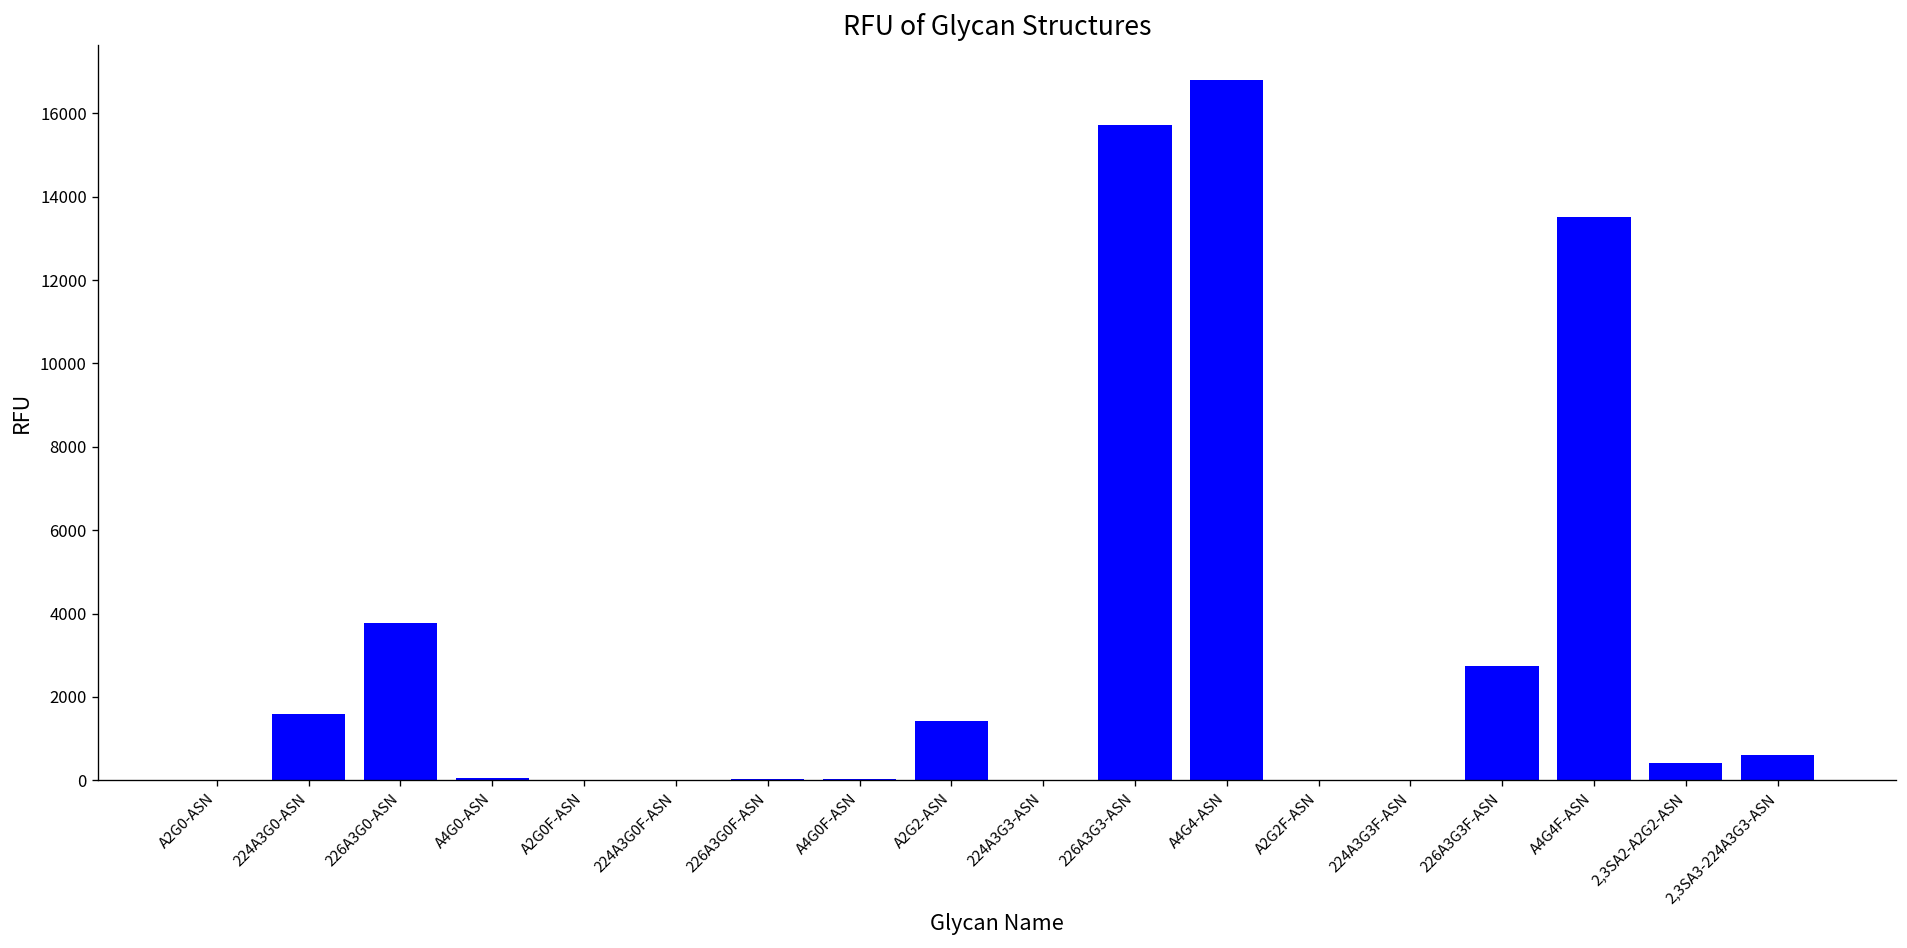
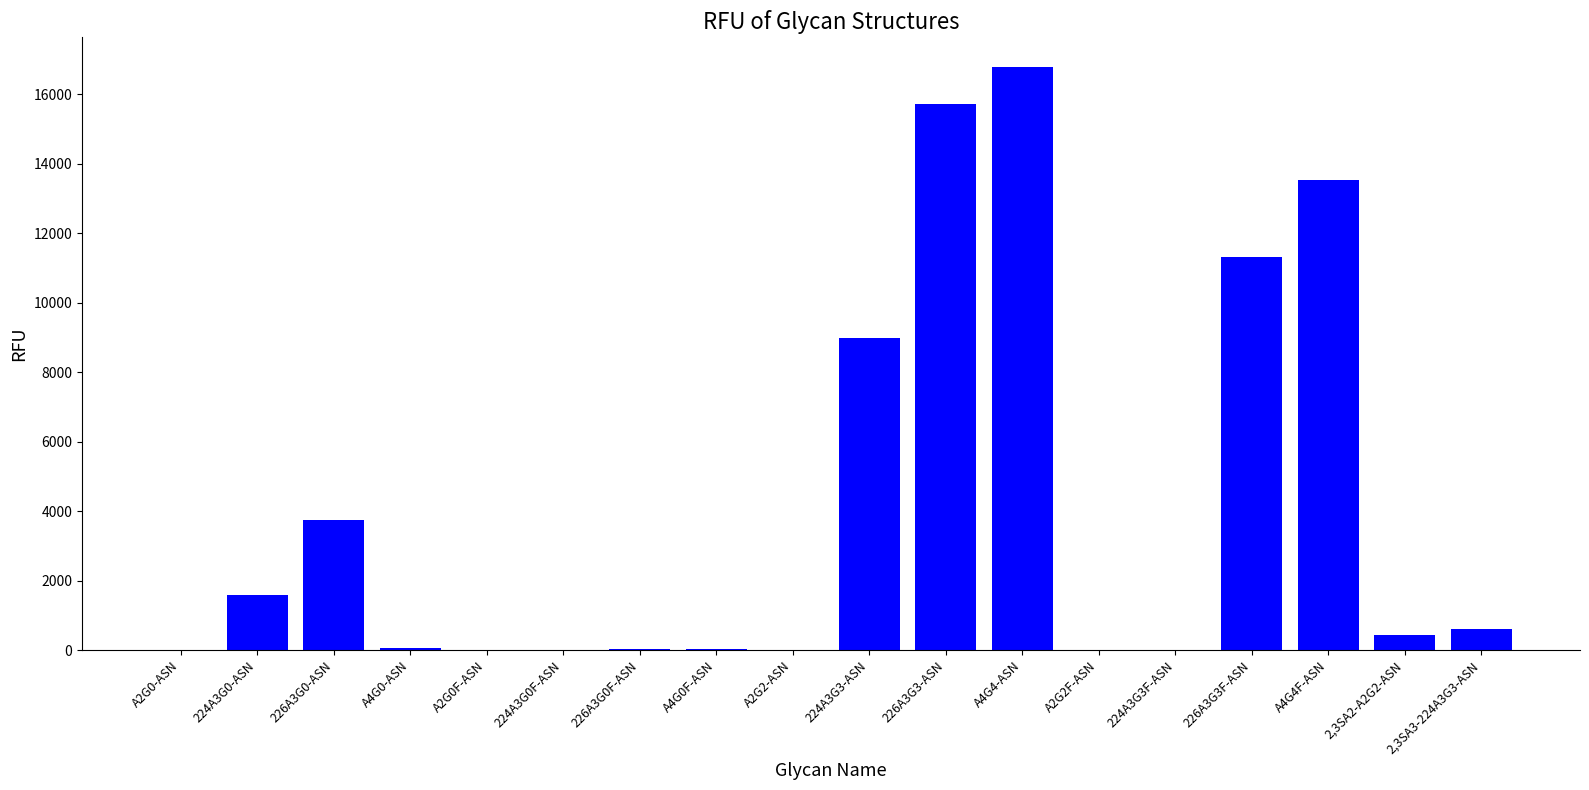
A2G2-ASN: 1400 -> 0
224A3G3-ASN: 0 -> 9000
226A3G3F-ASN: 2700 -> 11300
